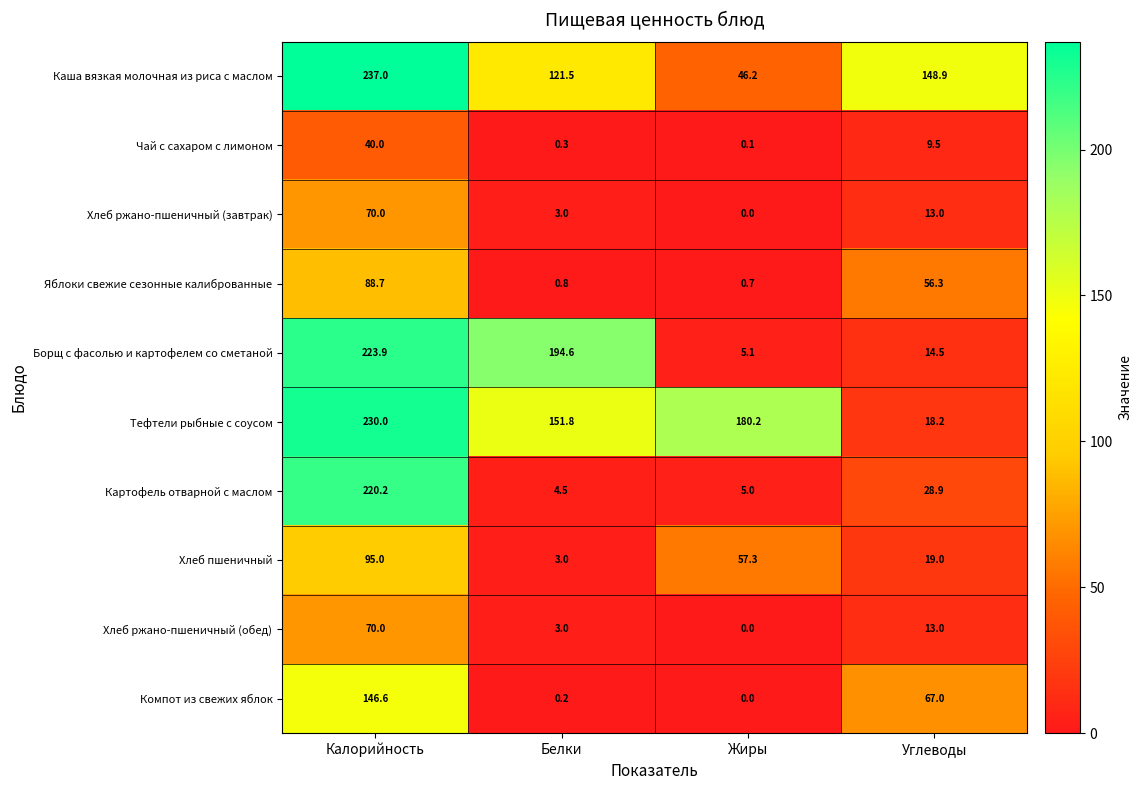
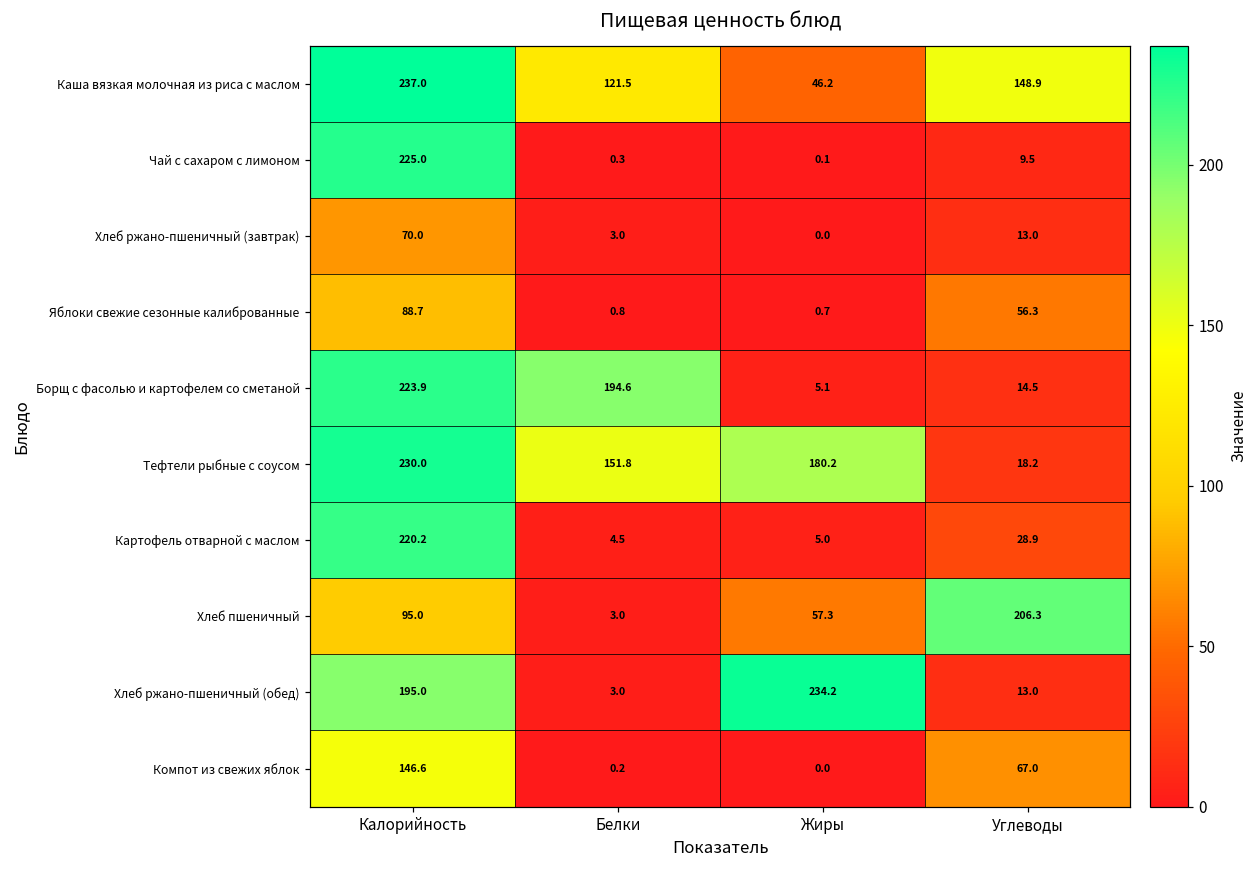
Чай с сахаром с лимоном, Калорийность: 40.0 -> 225.0
Хлеб пшеничный, Углеводы: 19.0 -> 206.3
Хлеб ржано-пшеничный (обед), Калорийность: 70.0 -> 195.0
Хлеб ржано-пшеничный (обед), Жиры: 0.0 -> 234.2
